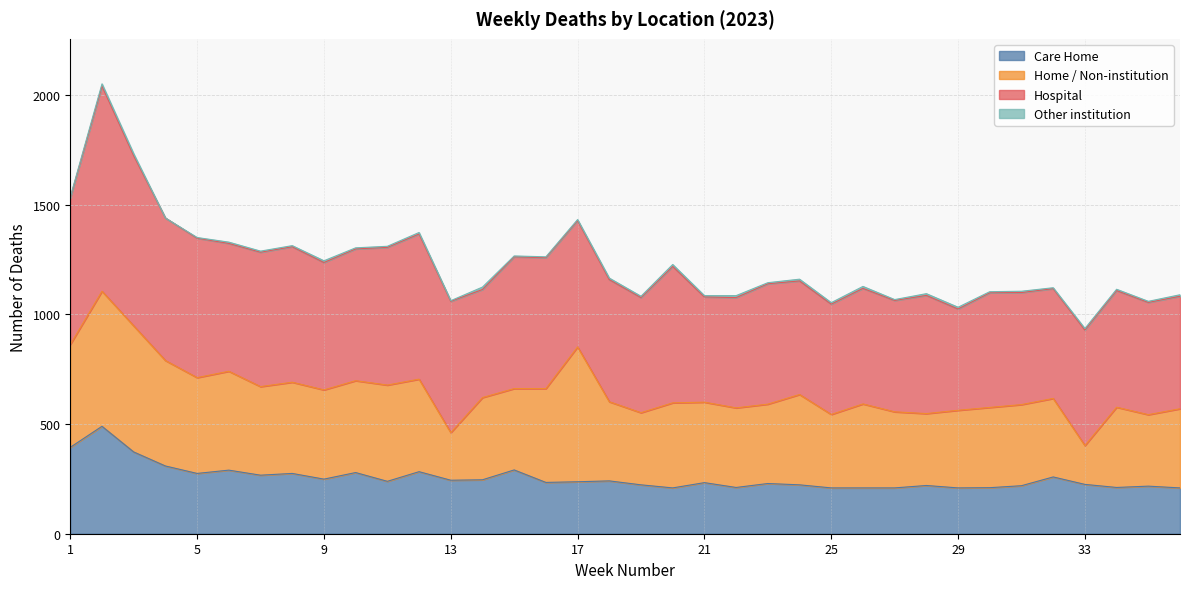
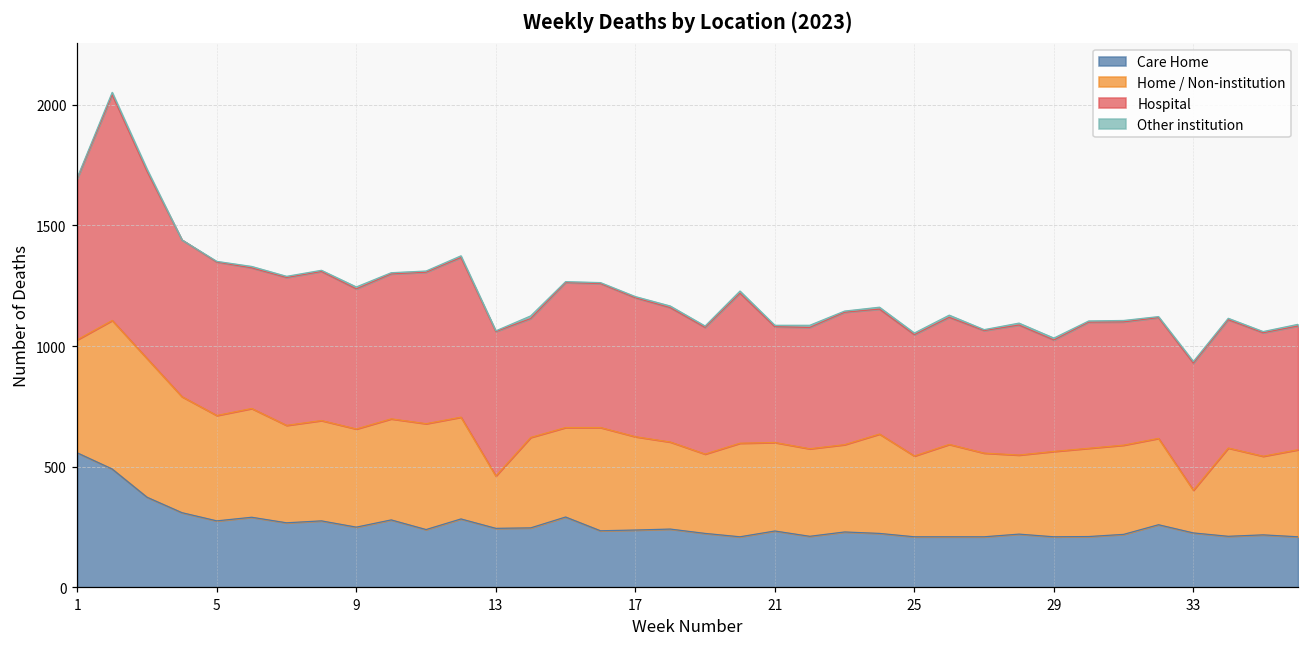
Care Home, 1: 390 -> 560
Home / Non-institution, 17: 620 -> 390
